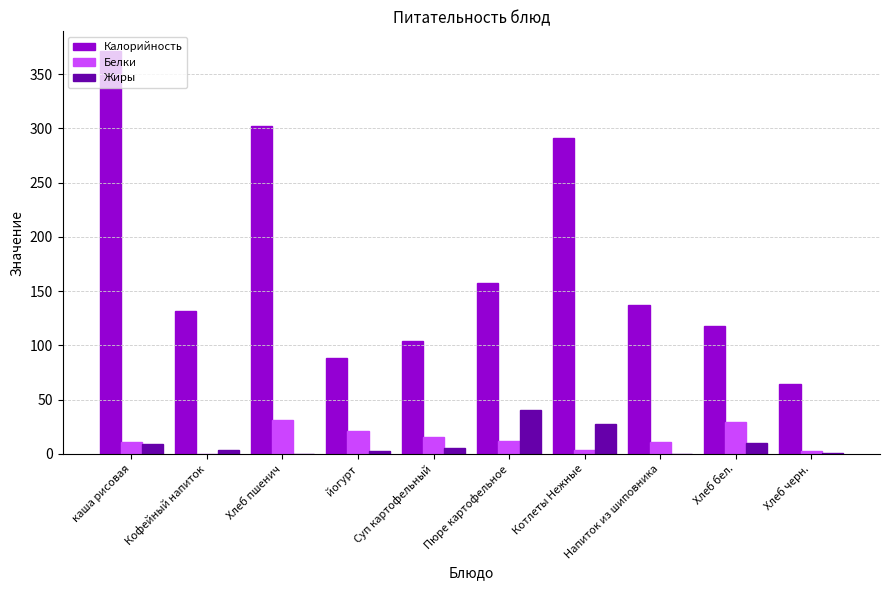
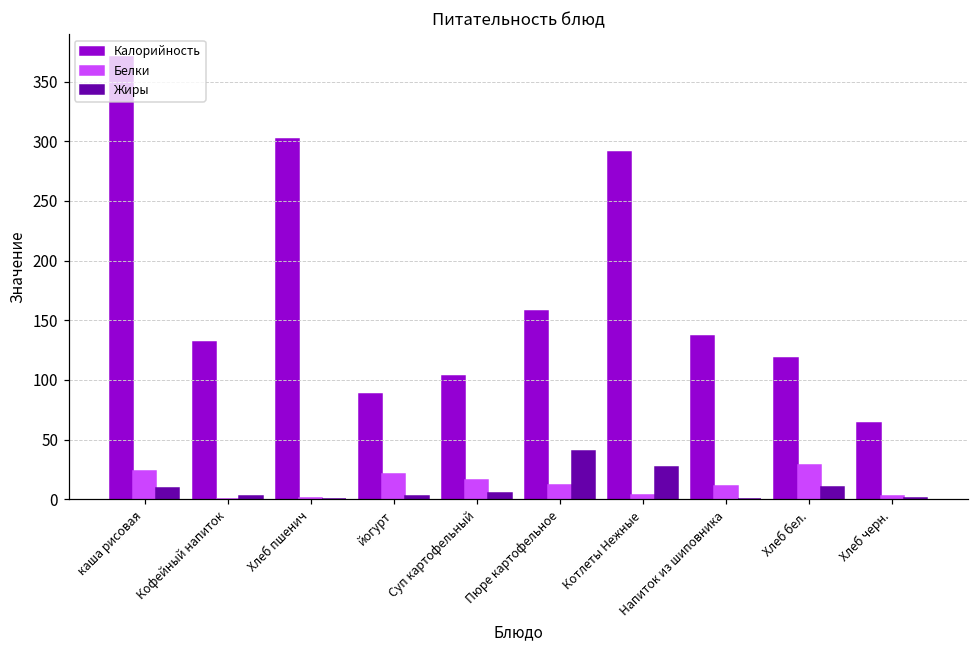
Белки, каша рисовая: 11 -> 24
Белки, Хлеб пшенич: 31 -> 1
